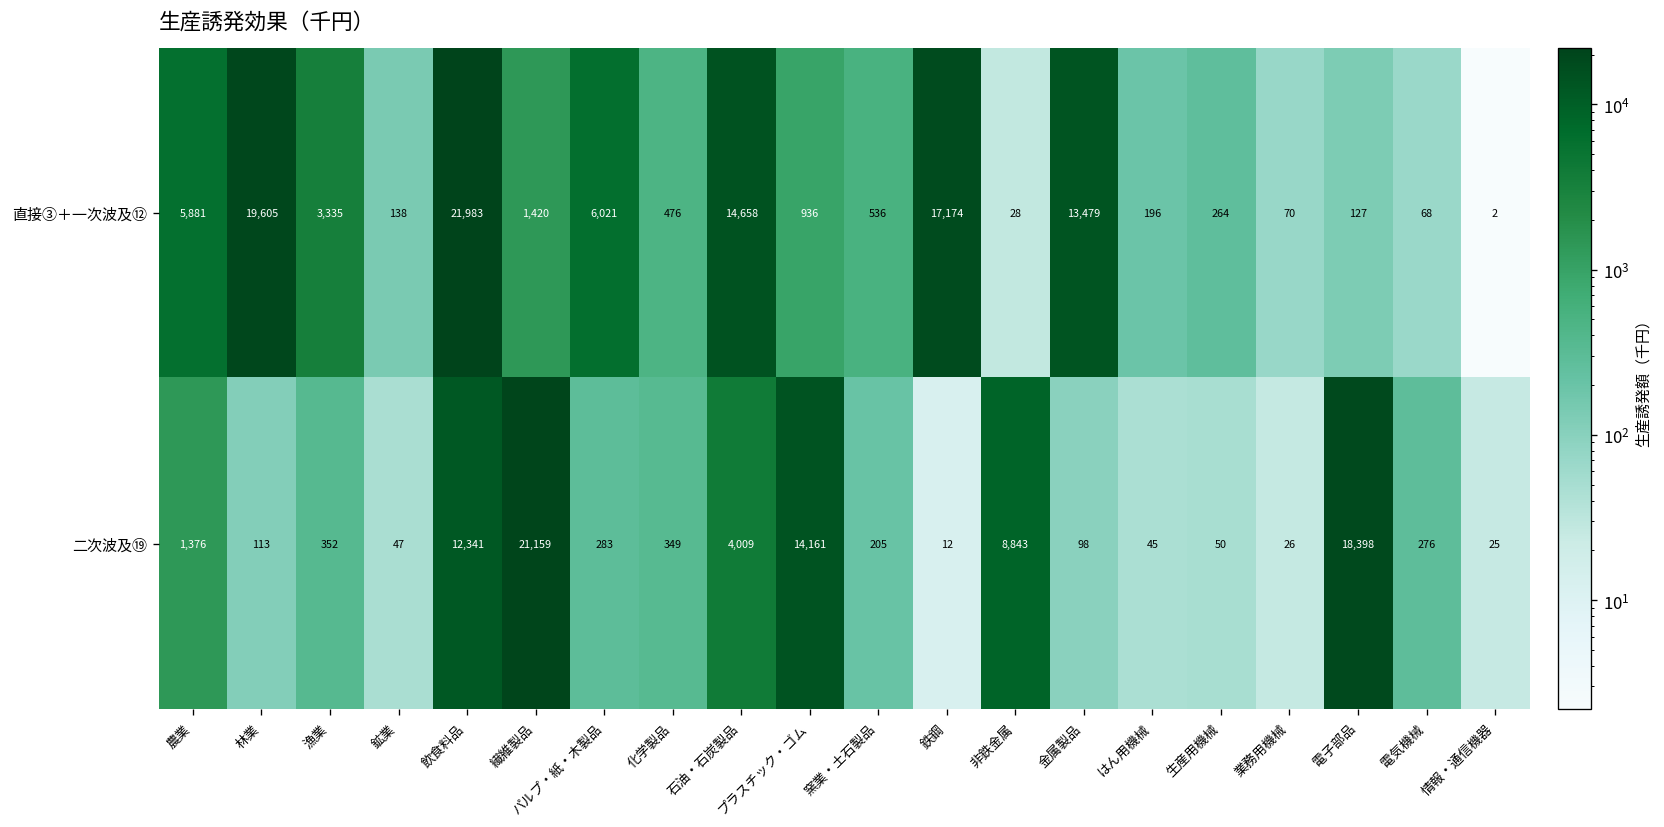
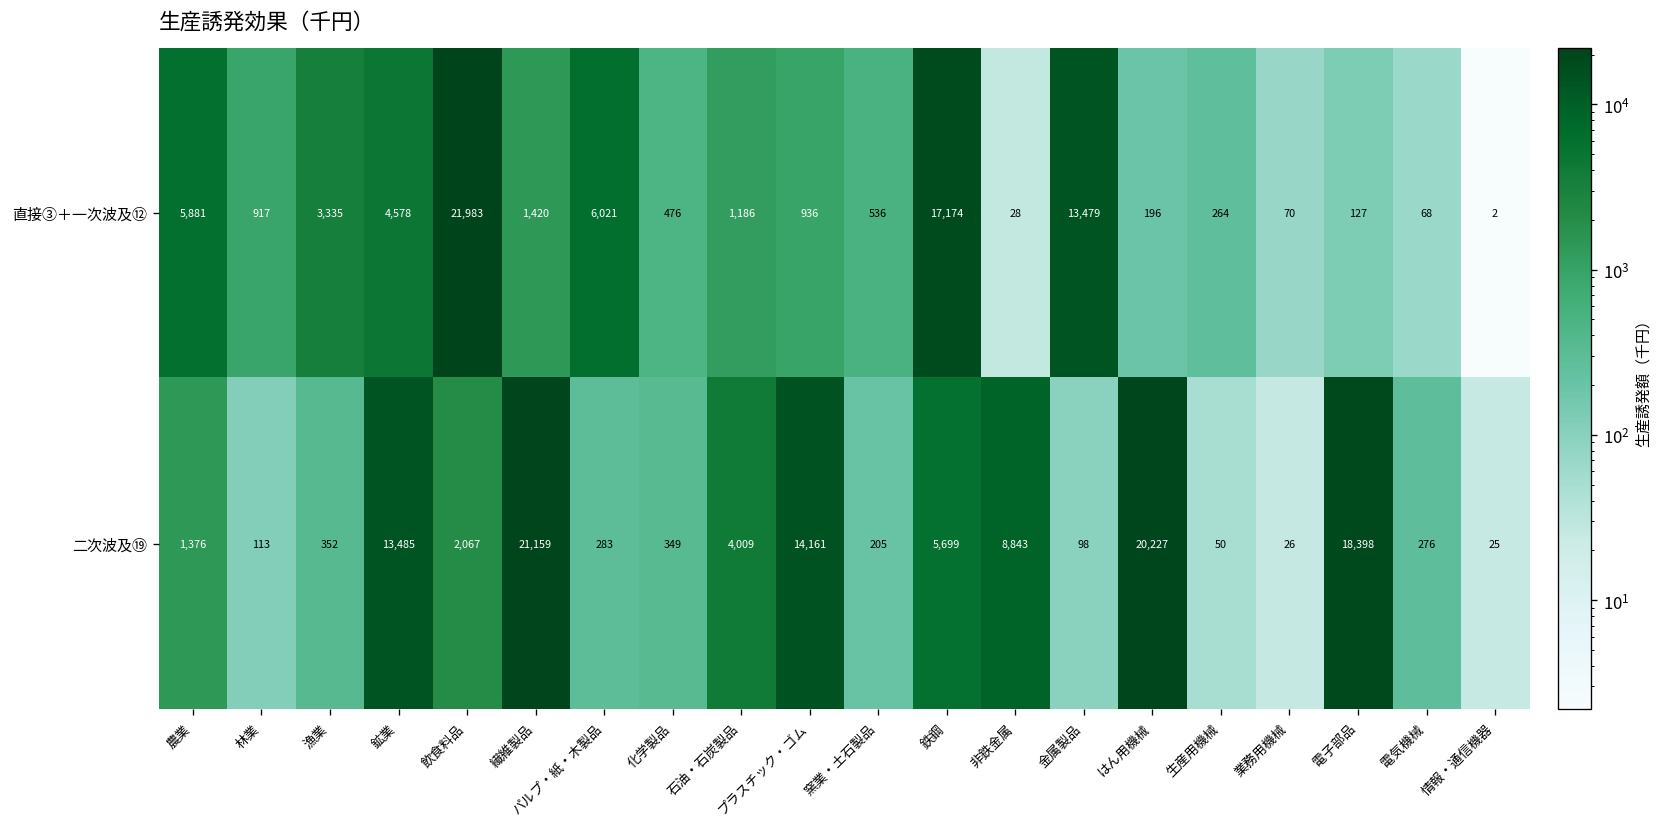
直接③＋一次波及⑫, 林業: 19,605 -> 917
直接③＋一次波及⑫, 鉱業: 138 -> 4,578
直接③＋一次波及⑫, 石油・石炭製品: 14,658 -> 1,186
二次波及⑲, 鉱業: 47 -> 13,485
二次波及⑲, 飲食料品: 12,341 -> 2,067
二次波及⑲, 鉄鋼: 12 -> 5,699
二次波及⑲, はん用機械: 45 -> 20,227
